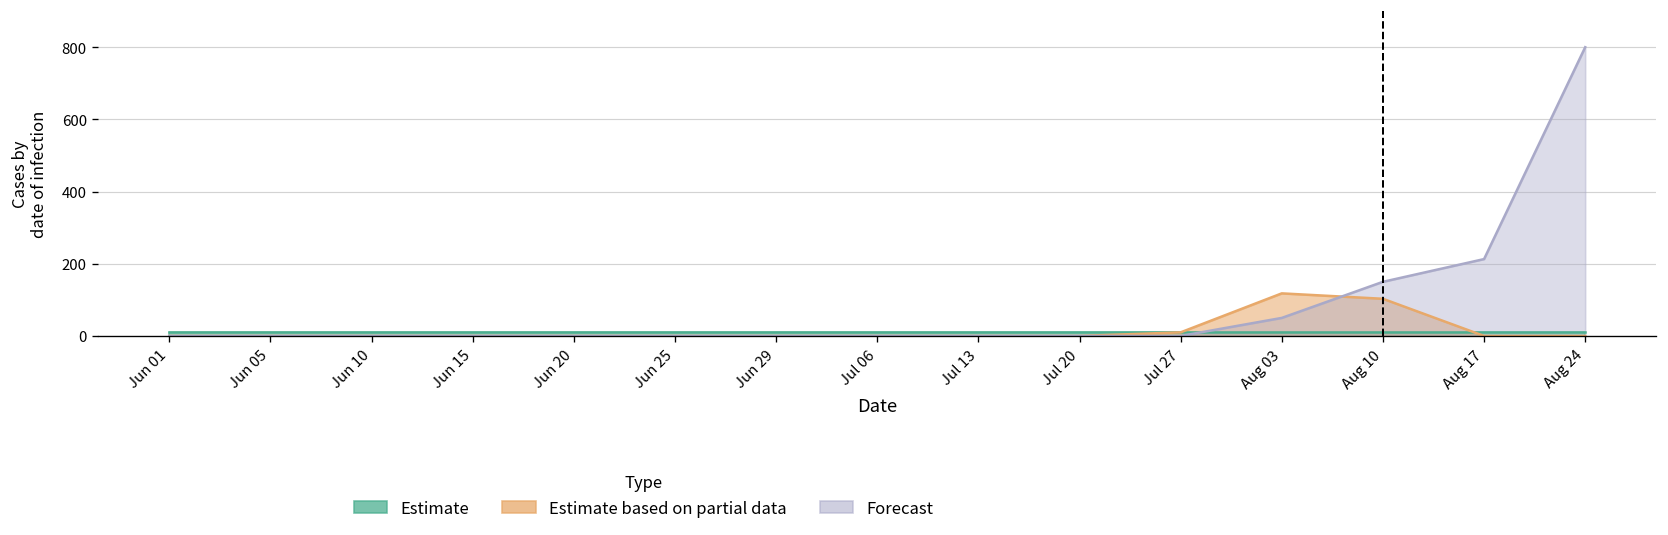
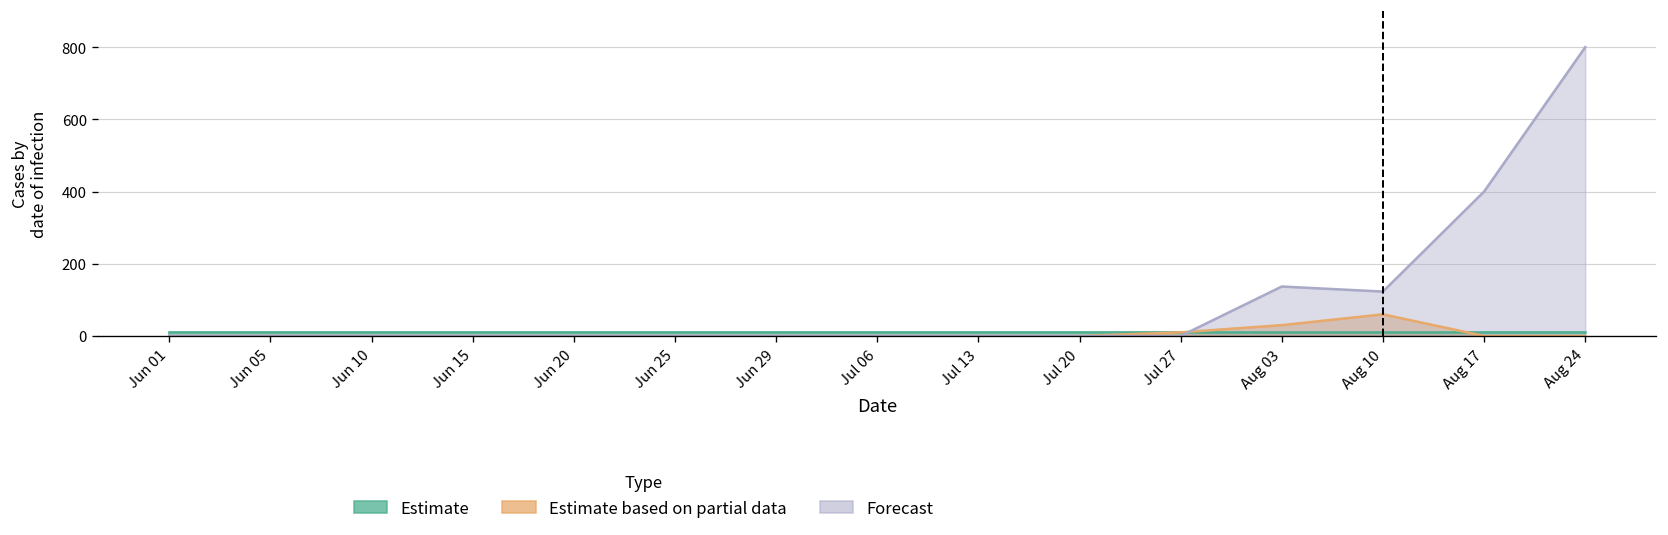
Estimate based on partial data, Aug 03: 120 -> 30
Forecast, Aug 03: 50 -> 140
Estimate based on partial data, Aug 10: 100 -> 60
Forecast, Aug 10: 150 -> 120
Forecast, Aug 17: 210 -> 400
